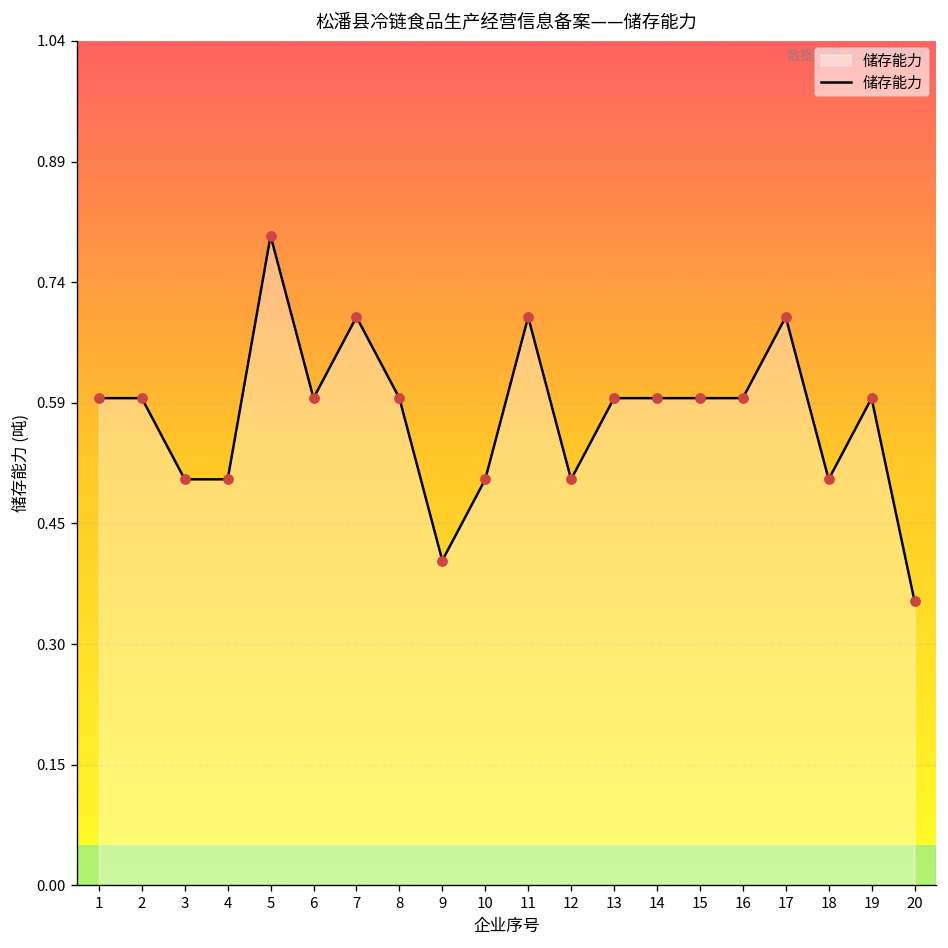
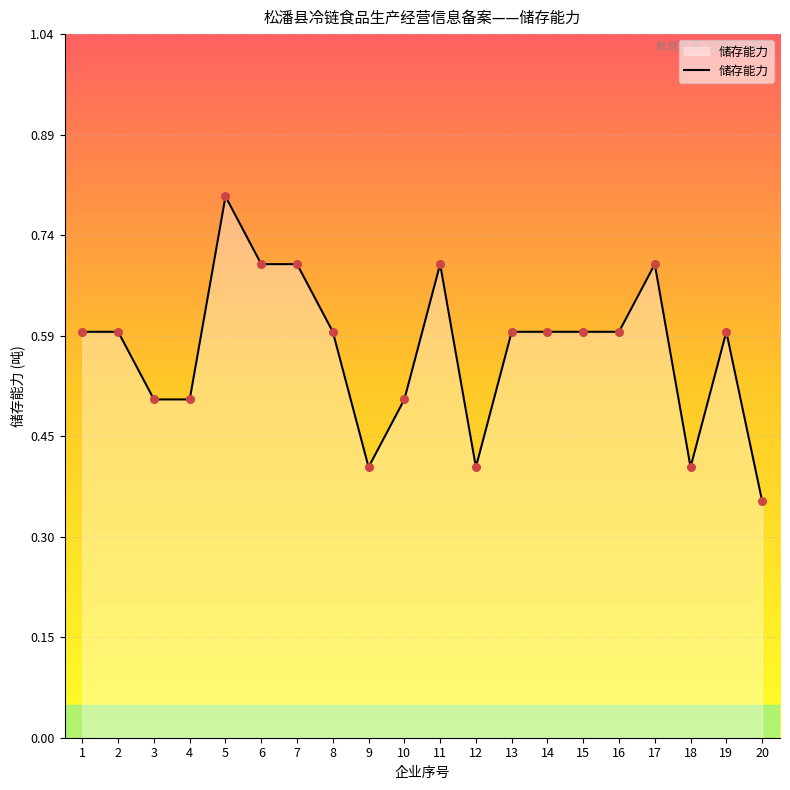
6: 0.6 -> 0.7
12: 0.5 -> 0.4
18: 0.5 -> 0.4
